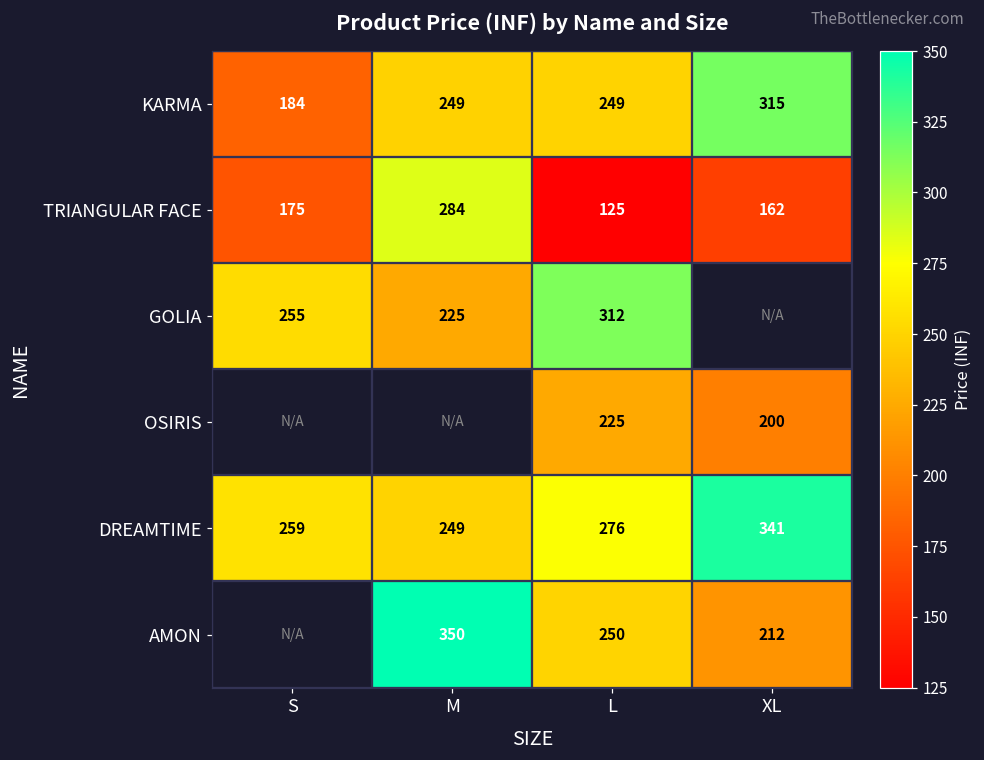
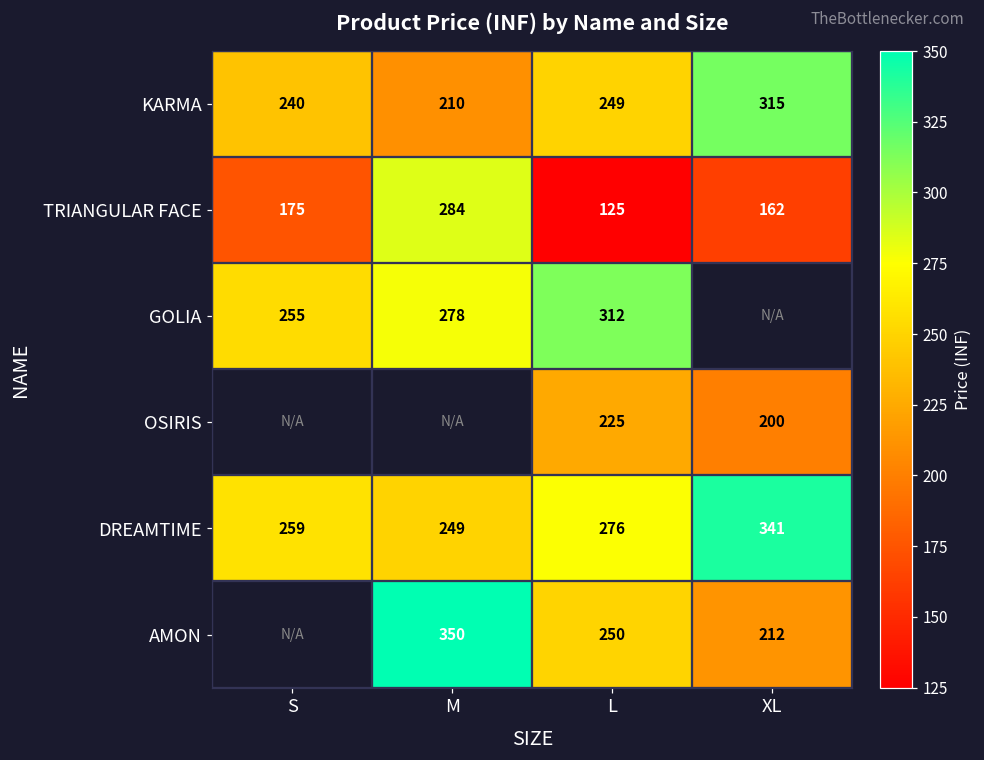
KARMA, S: 184 -> 240
KARMA, M: 249 -> 210
GOLIA, M: 225 -> 278
